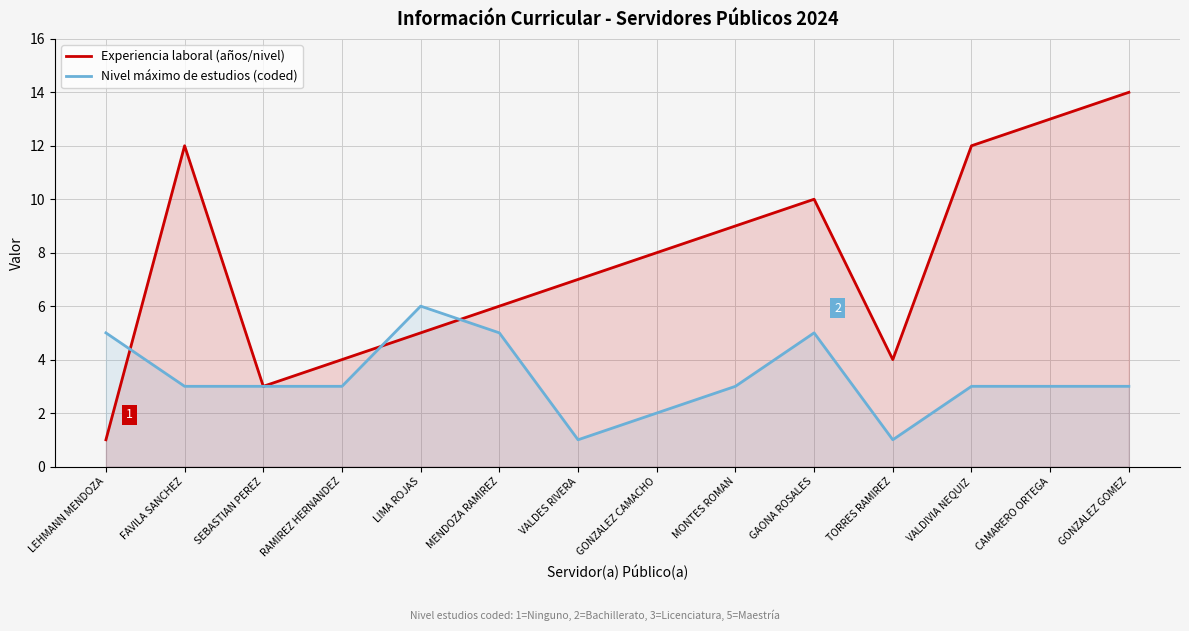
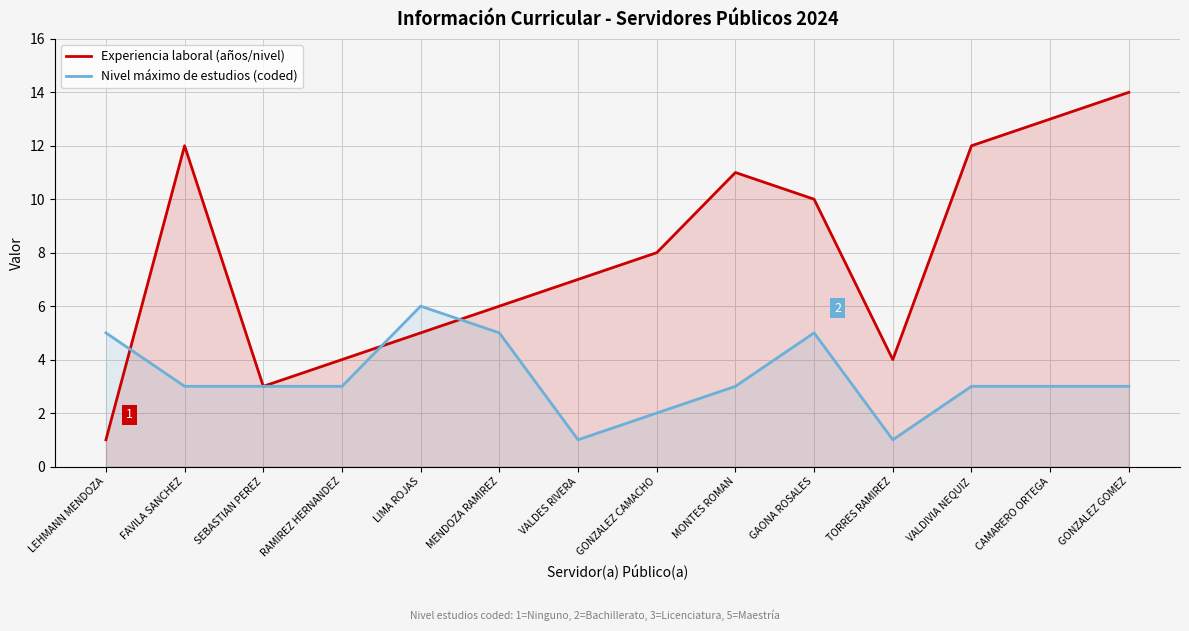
Experiencia laboral (años/nivel), MONTES ROMAN: 9 -> 11
